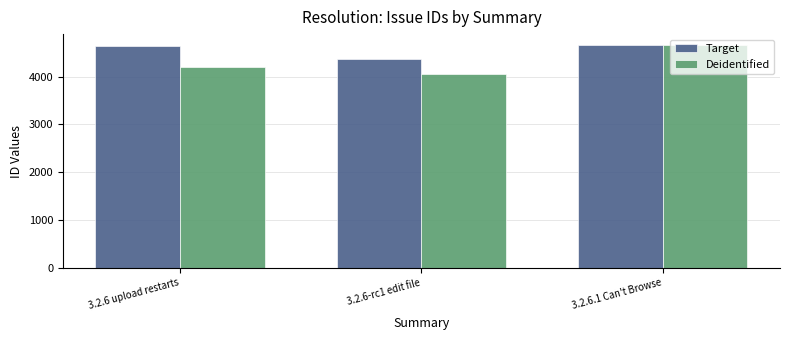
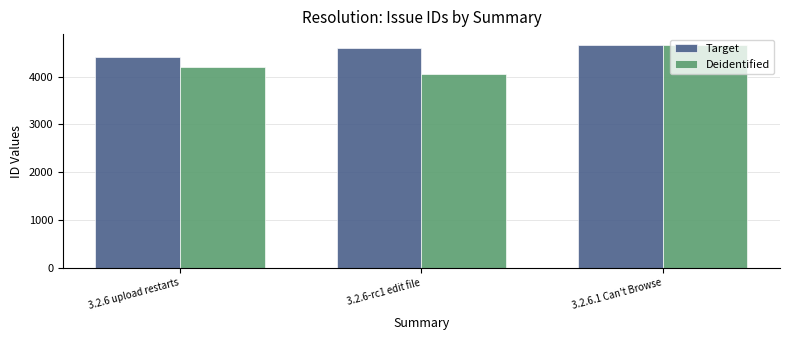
Target, 3.2.6 upload restarts: 4600 -> 4400
Target, 3.2.6-rc1 edit file: 4400 -> 4600
